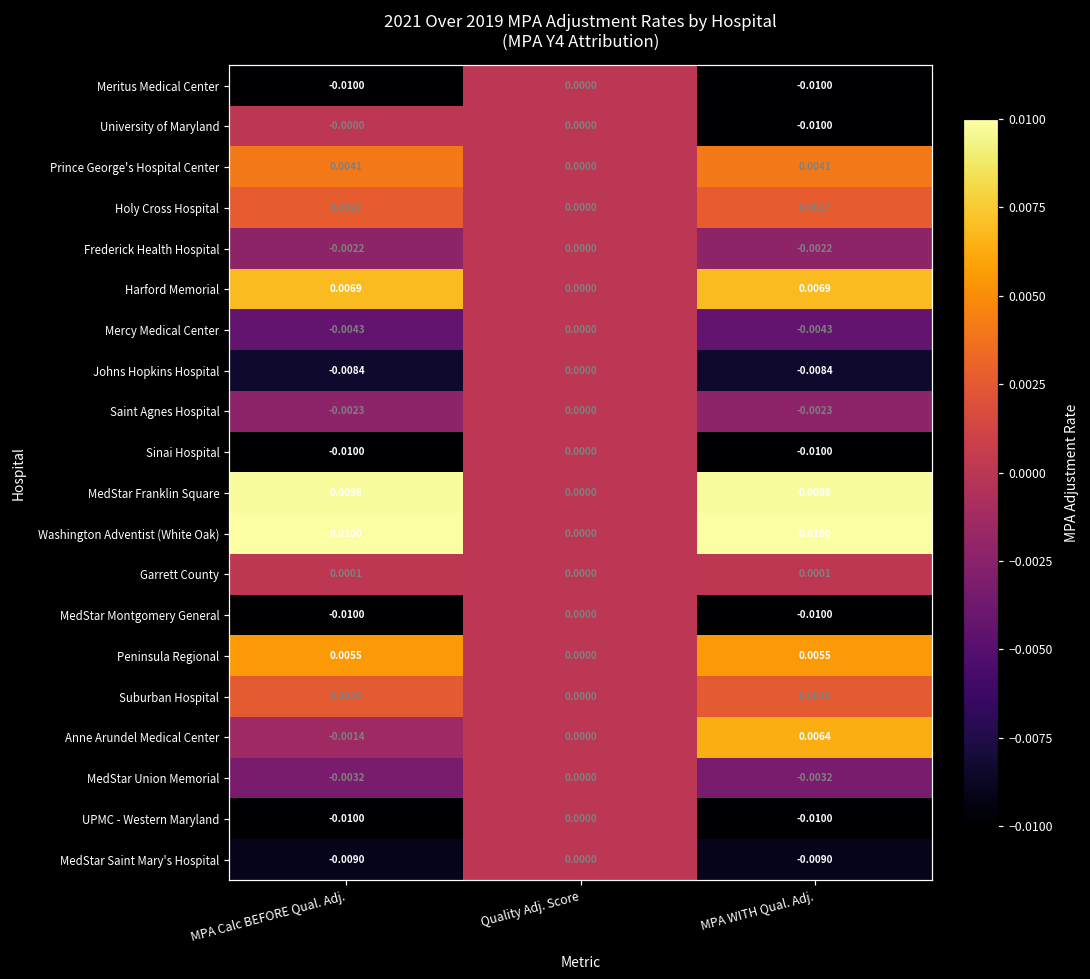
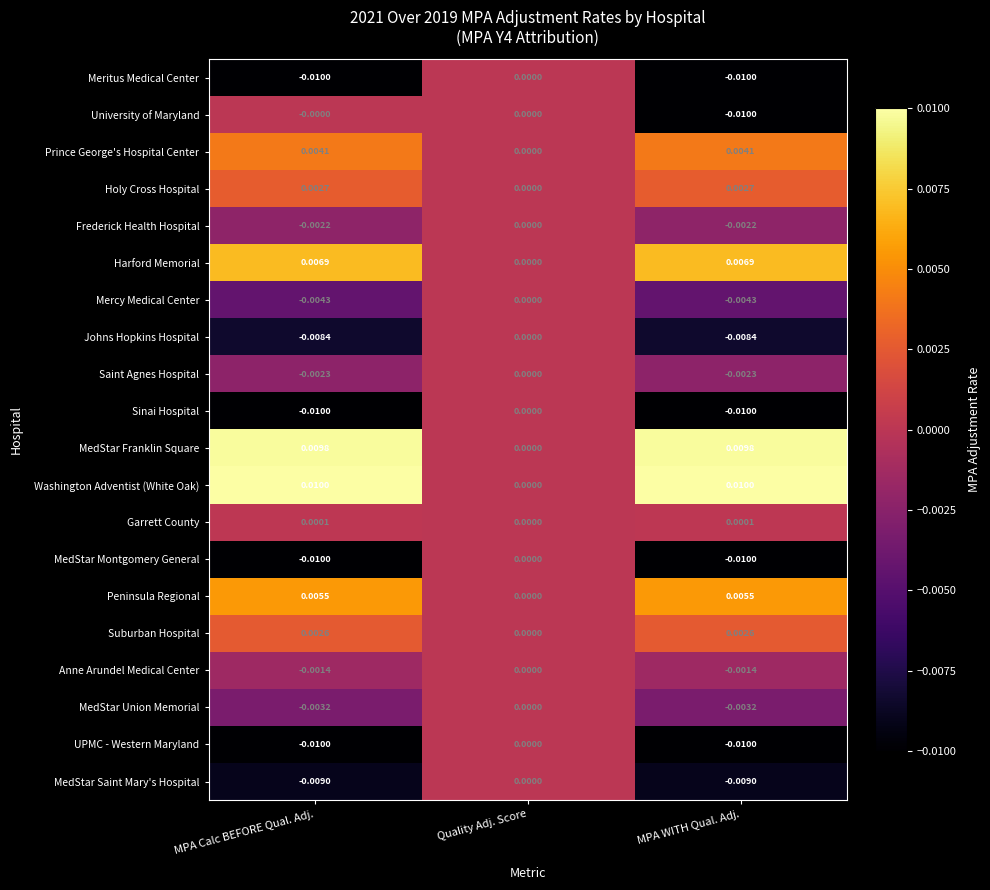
Anne Arundel Medical Center, MPA WITH Qual. Adj.: 0.0064 -> -0.0014
